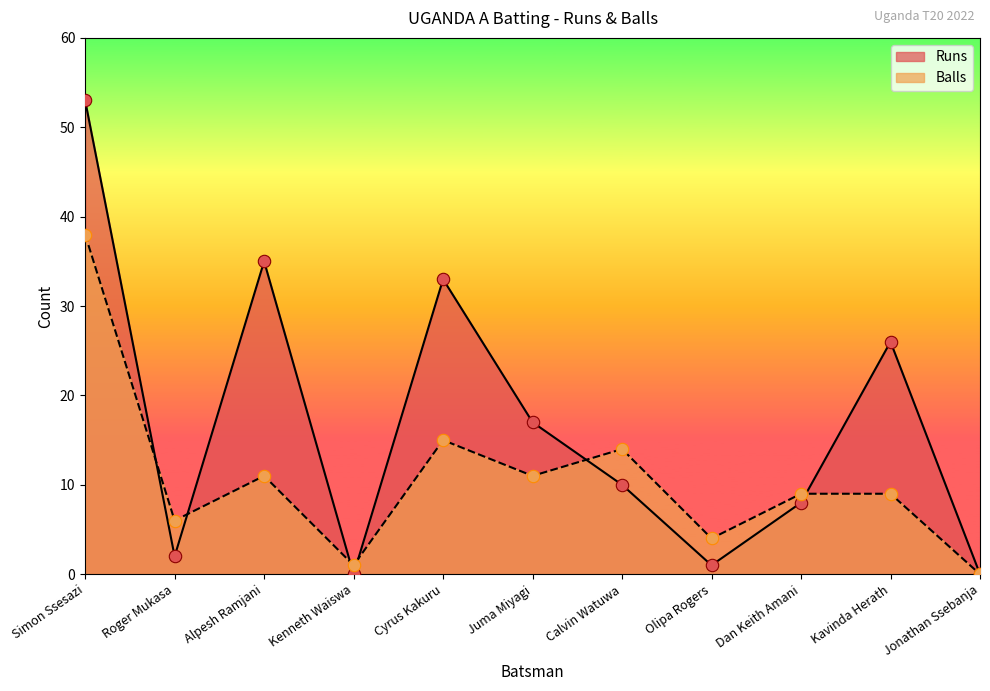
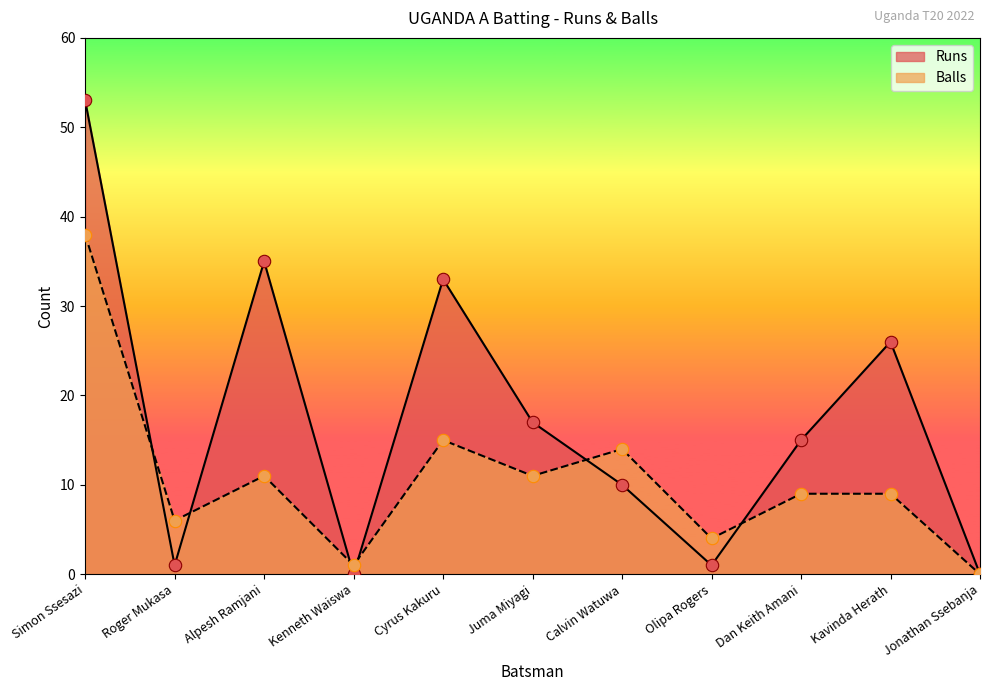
Runs, Roger Mukasa: 2 -> 1
Runs, Dan Keith Amani: 8 -> 15
